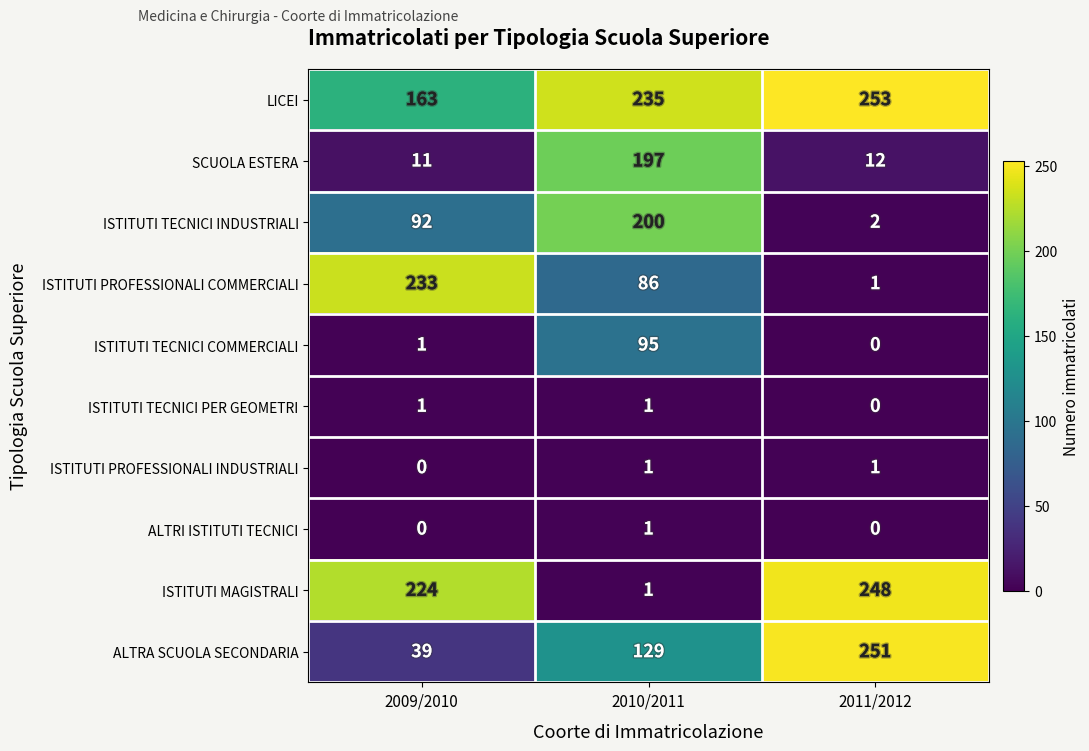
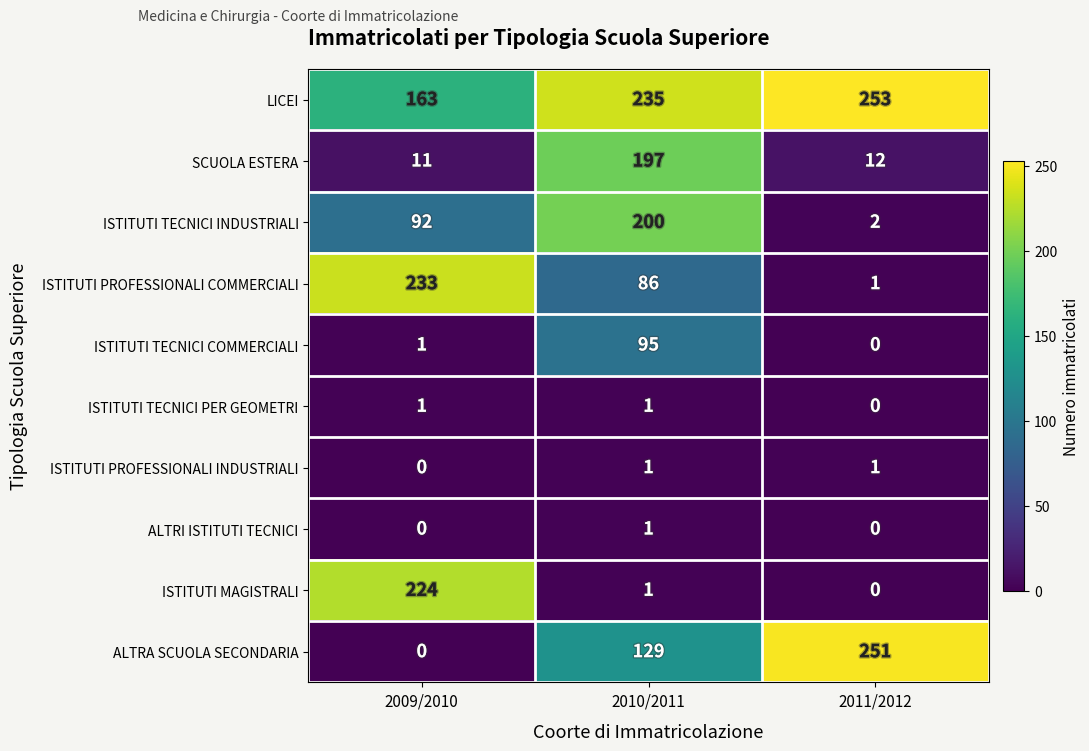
ISTITUTI MAGISTRALI, 2011/2012: 248 -> 0
ALTRA SCUOLA SECONDARIA, 2009/2010: 39 -> 0
